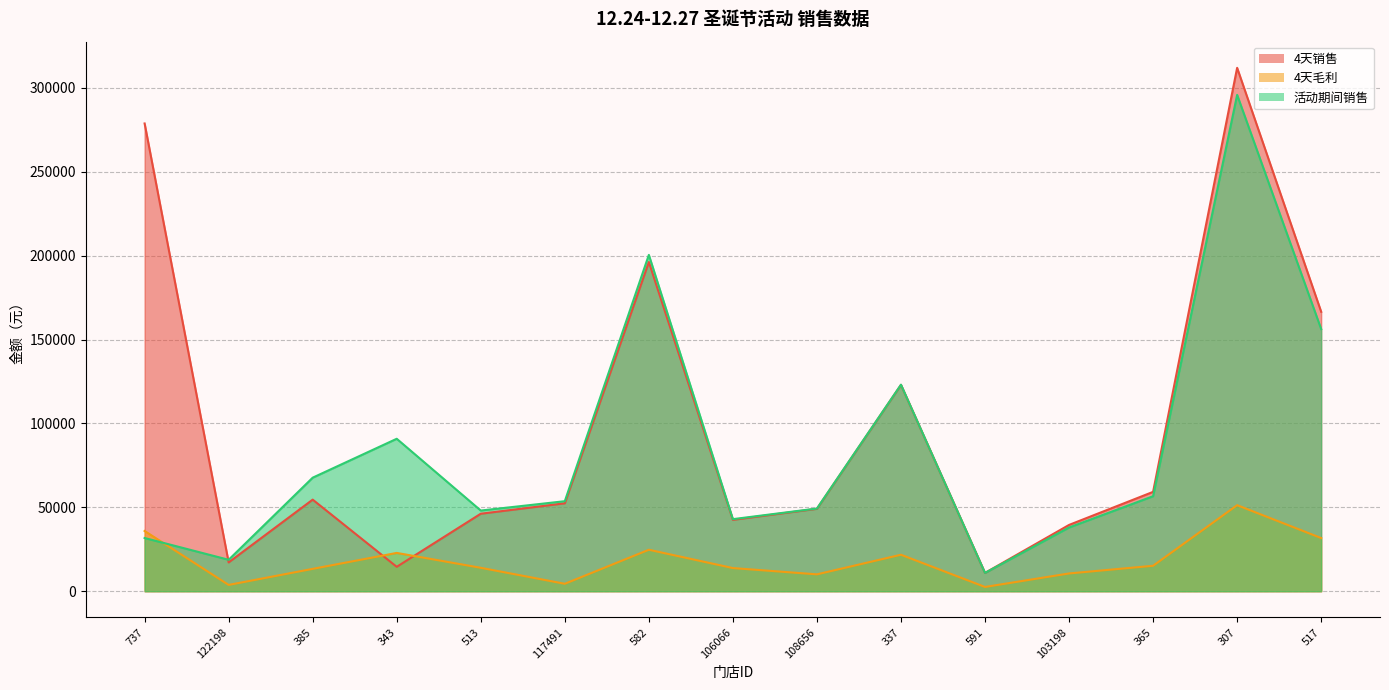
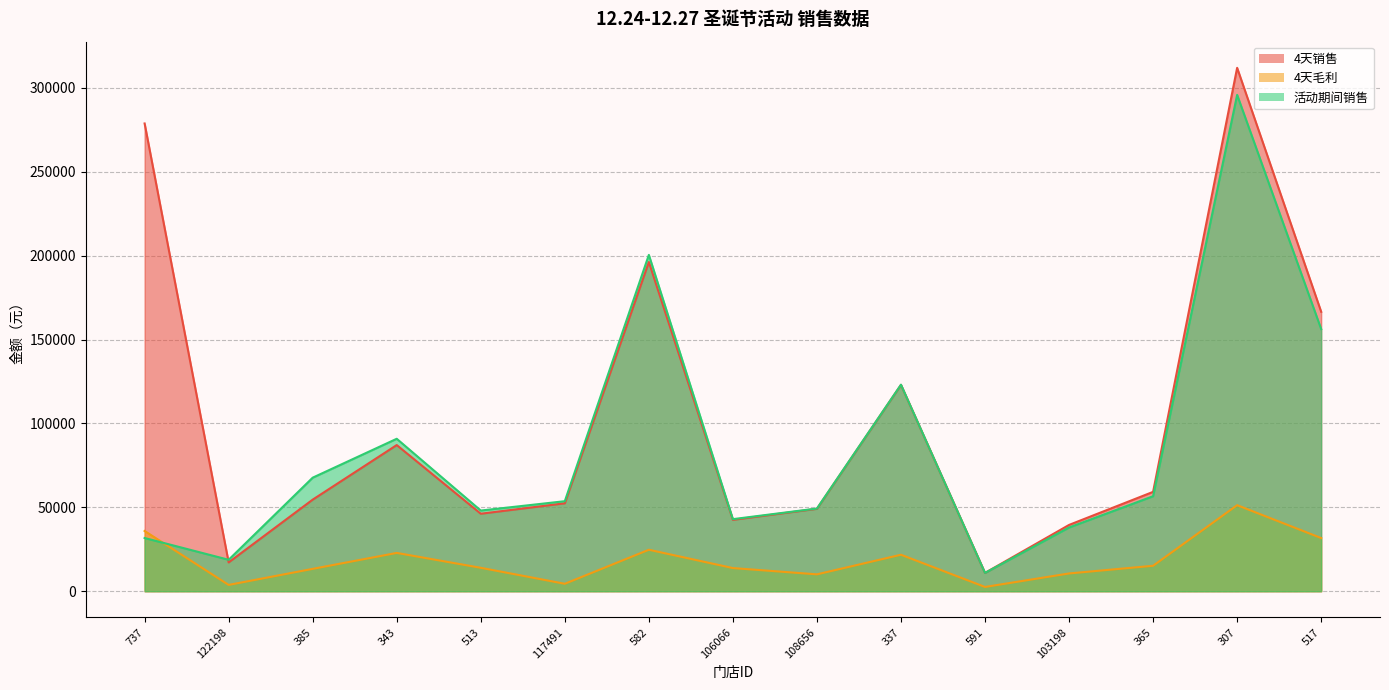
4天销售, 343: 15000 -> 87000
